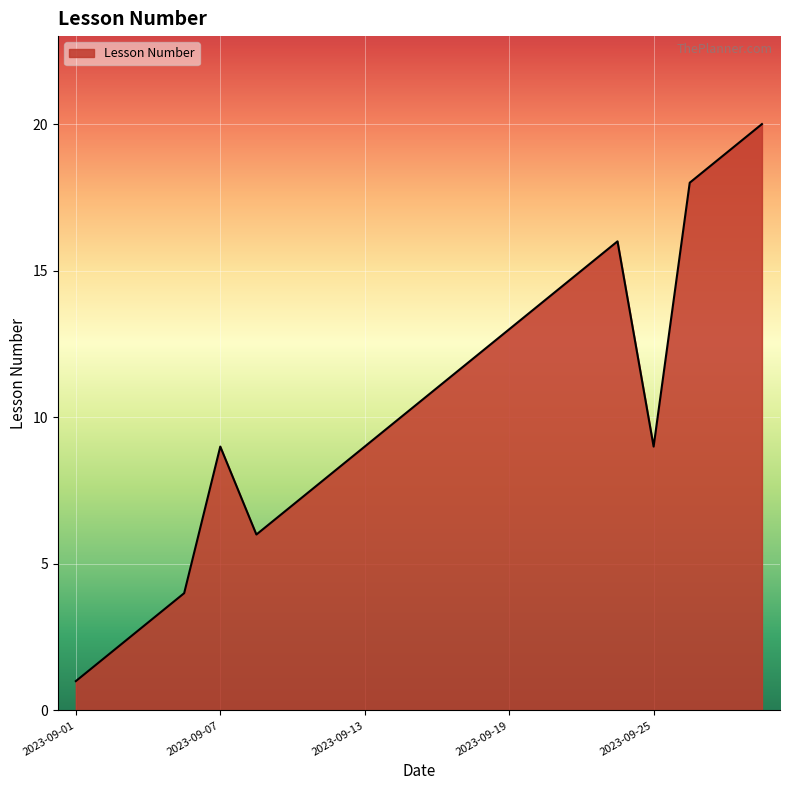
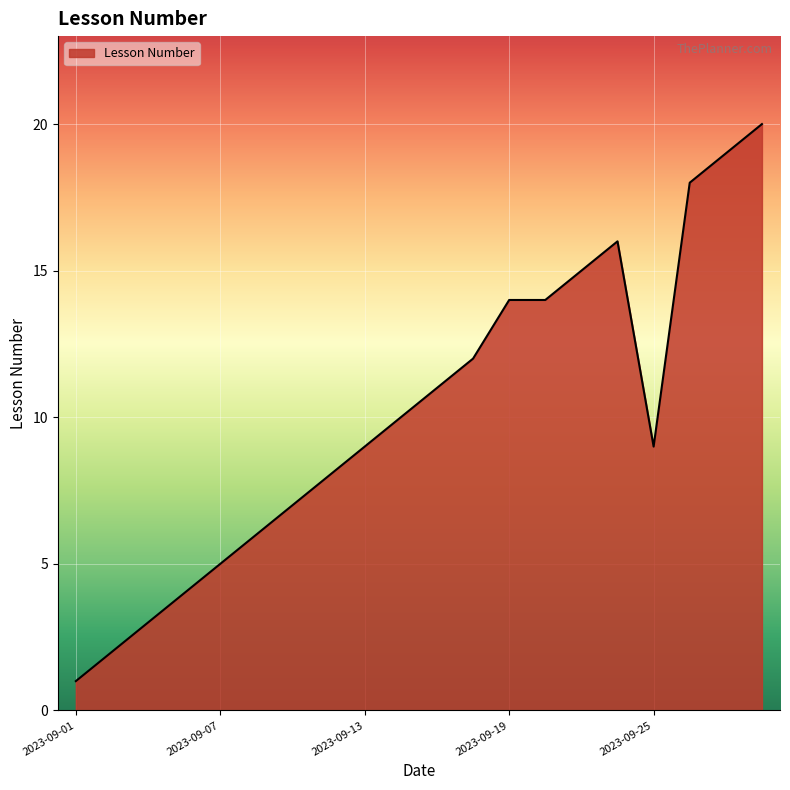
2023-09-07: 9 -> 5
2023-09-19: 13 -> 14
